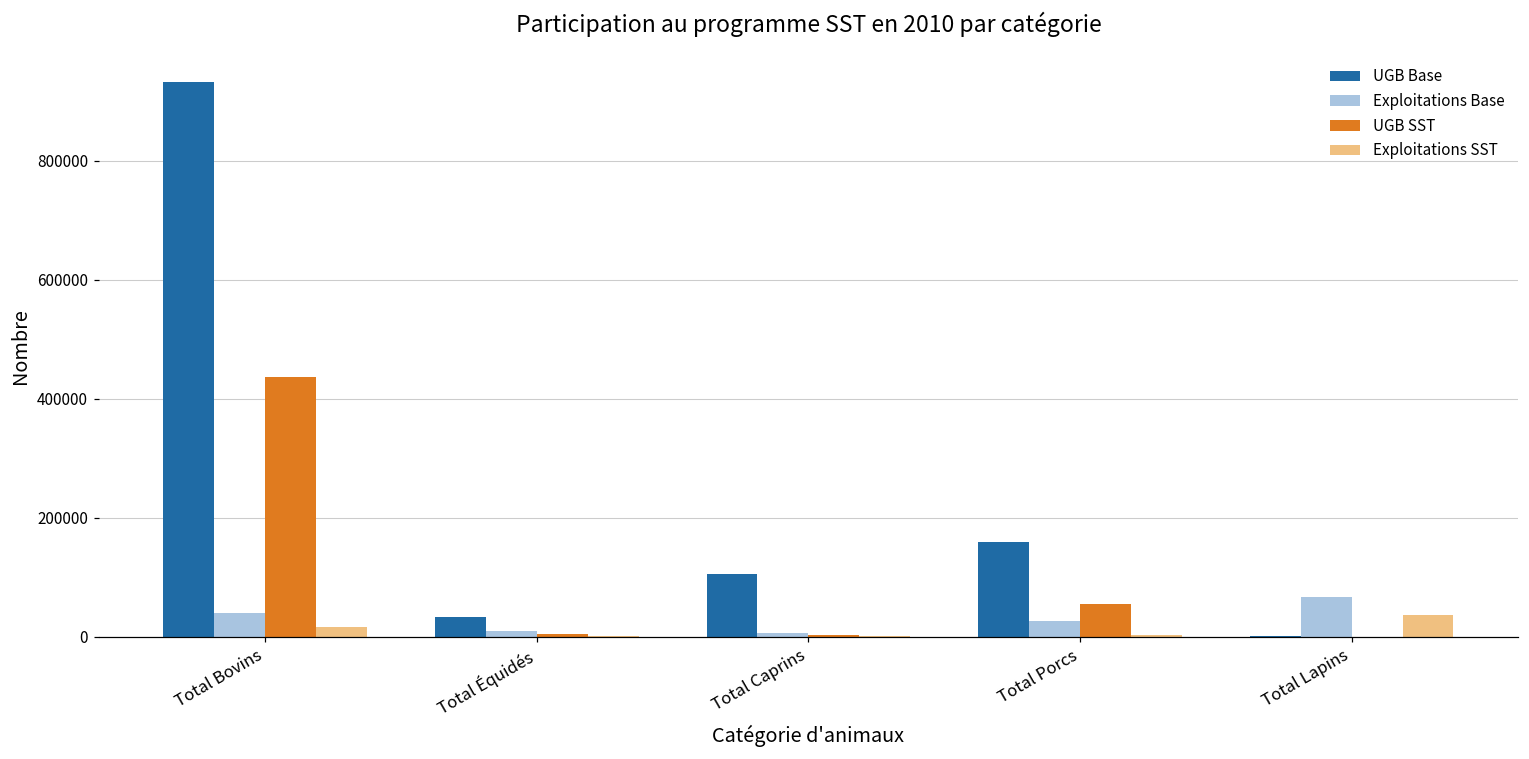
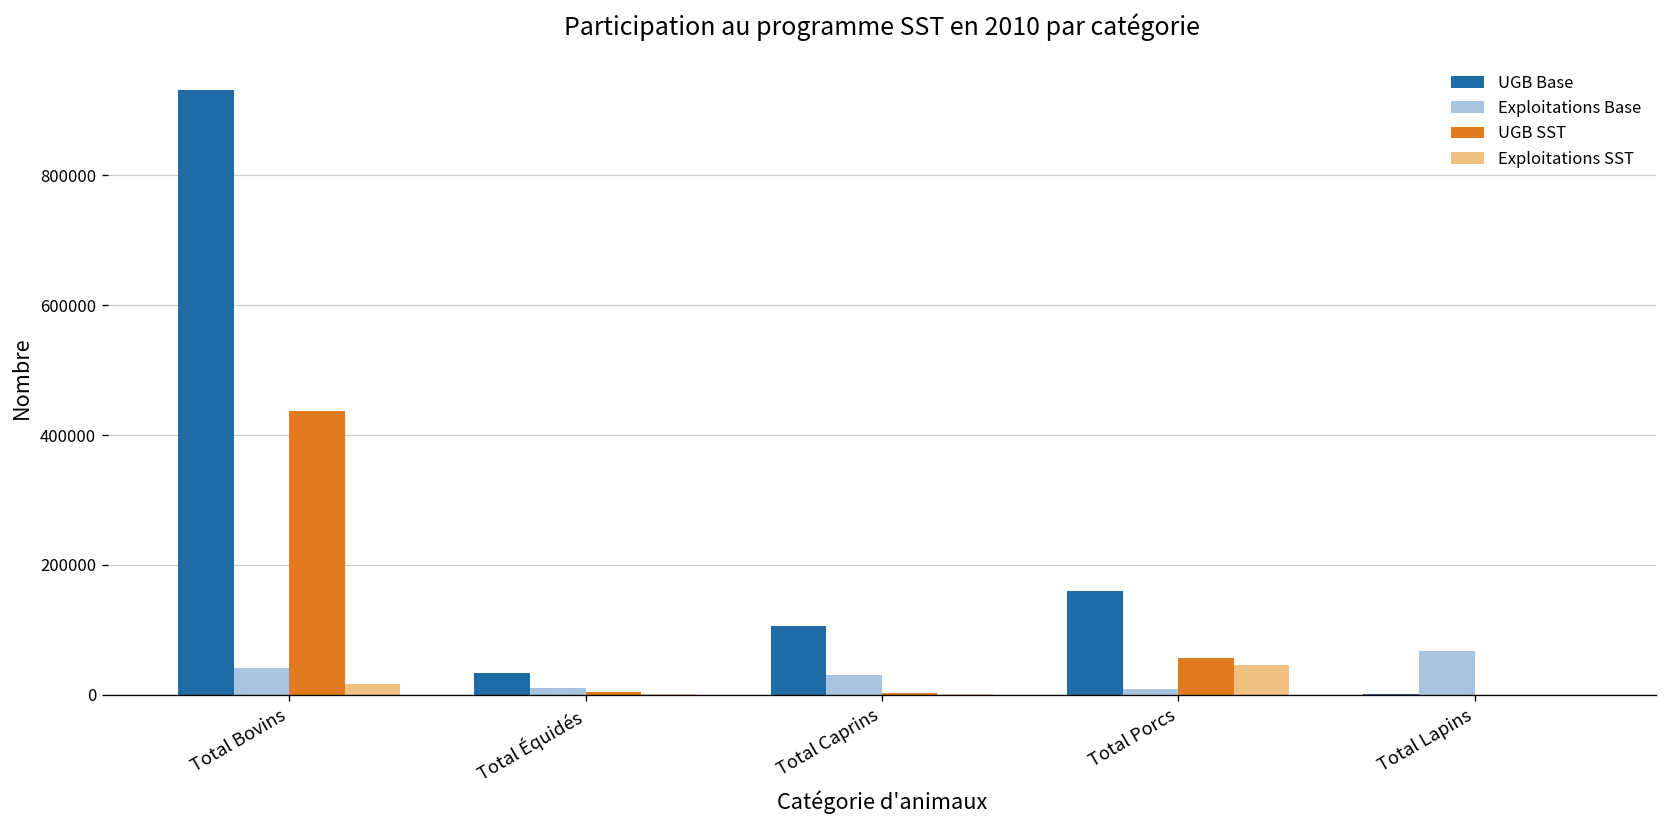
Exploitations Base, Total Caprins: 10000 -> 30000
Exploitations Base, Total Porcs: 30000 -> 10000
Exploitations SST, Total Porcs: 0 -> 50000
Exploitations SST, Total Lapins: 40000 -> 0
